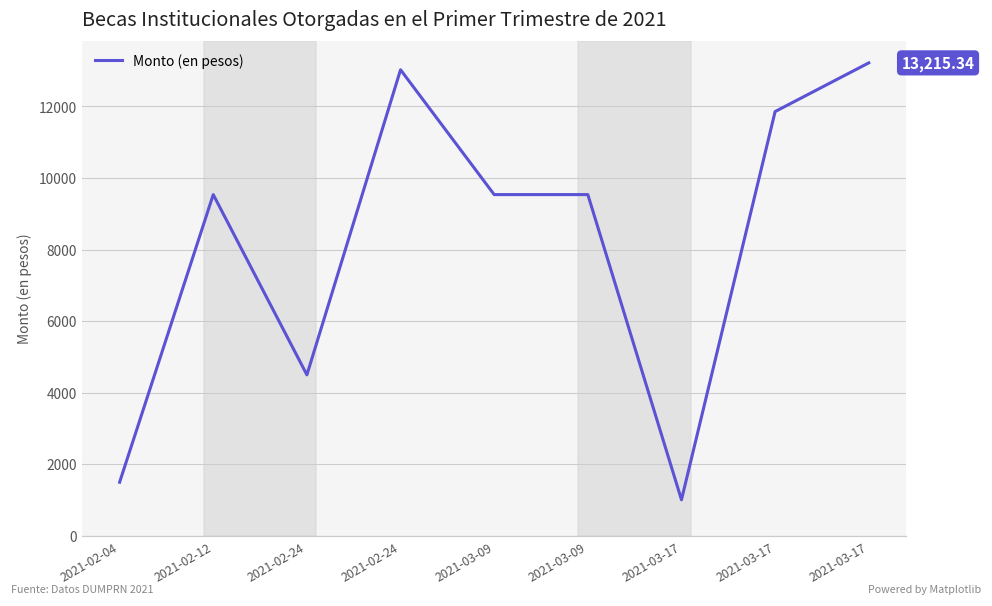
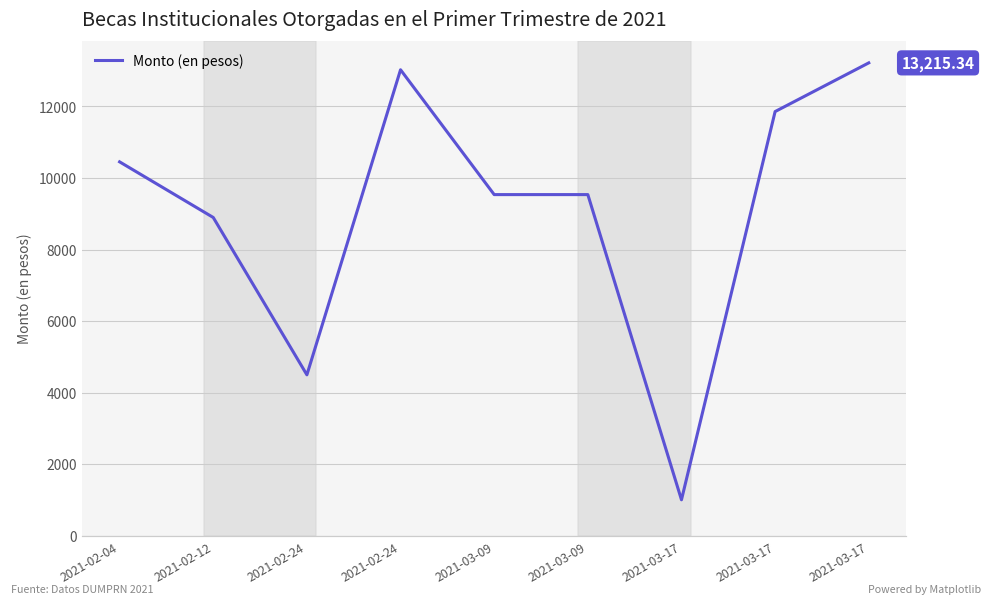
2021-02-04: 1500 -> 10500
2021-02-12: 9500 -> 8900
